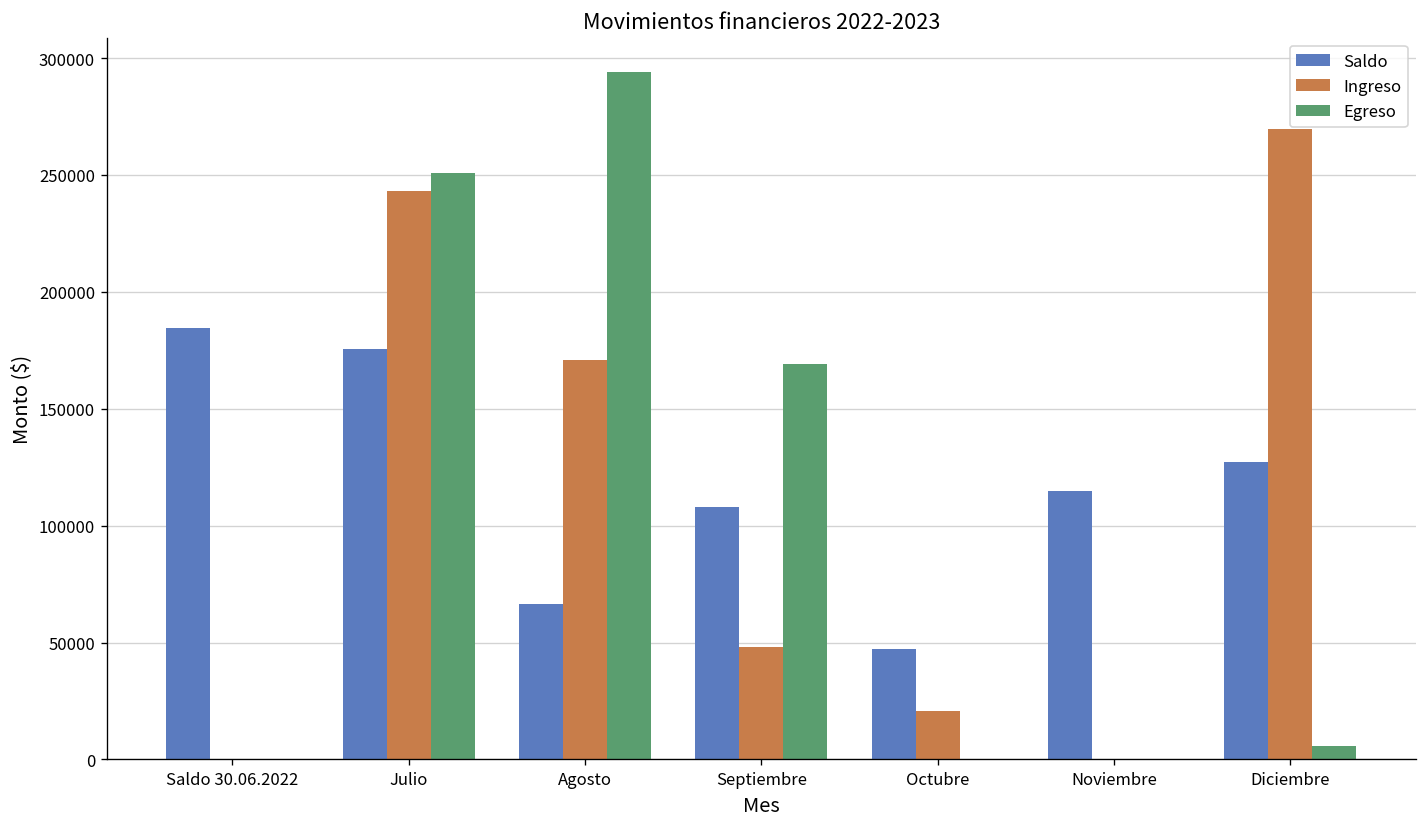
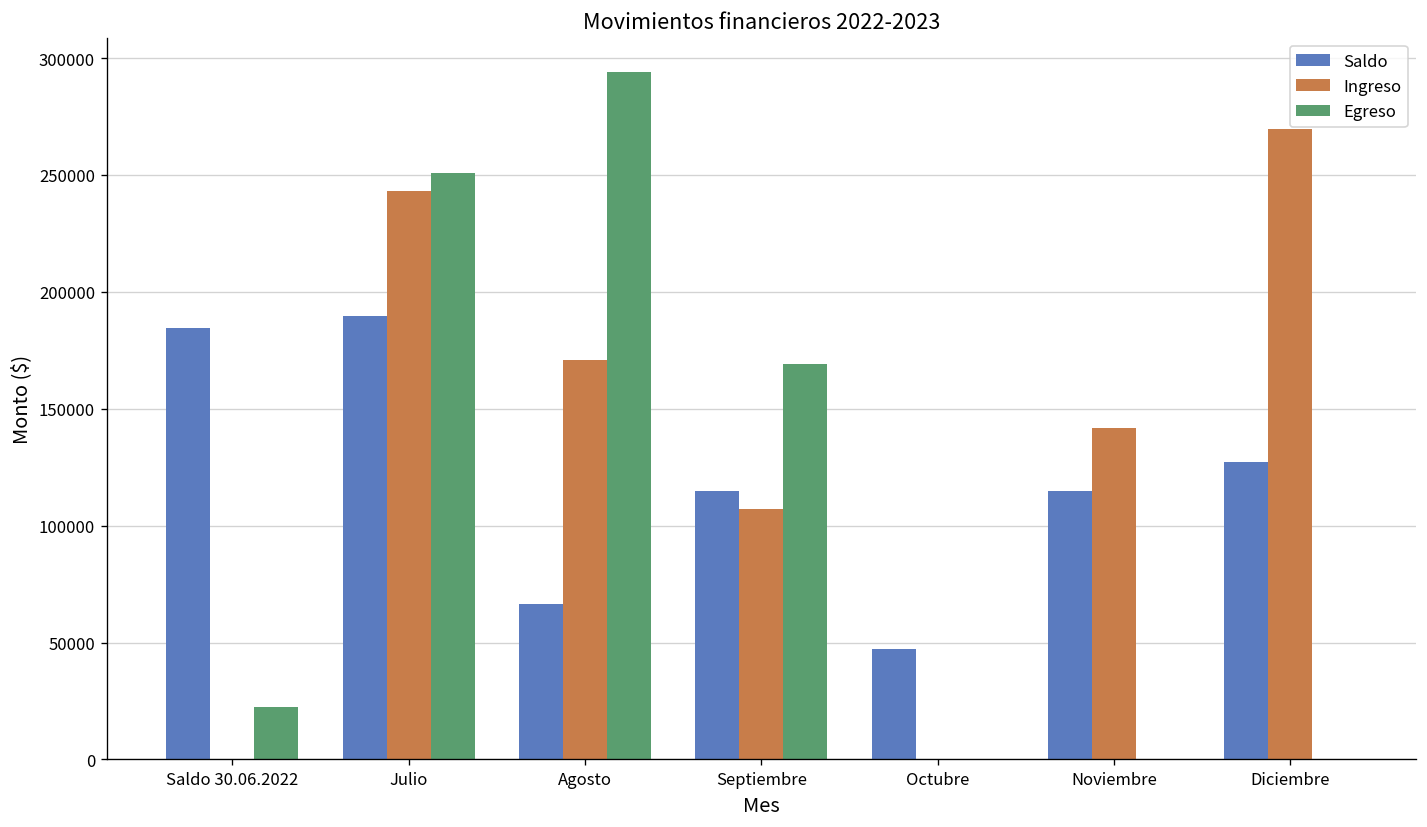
Egreso, Saldo 30.06.2022: 0 -> 23000
Saldo, Julio: 176000 -> 190000
Saldo, Septiembre: 108000 -> 115000
Ingreso, Septiembre: 48000 -> 107000
Ingreso, Octubre: 21000 -> 0
Ingreso, Noviembre: 0 -> 142000
Egreso, Diciembre: 6000 -> 0
